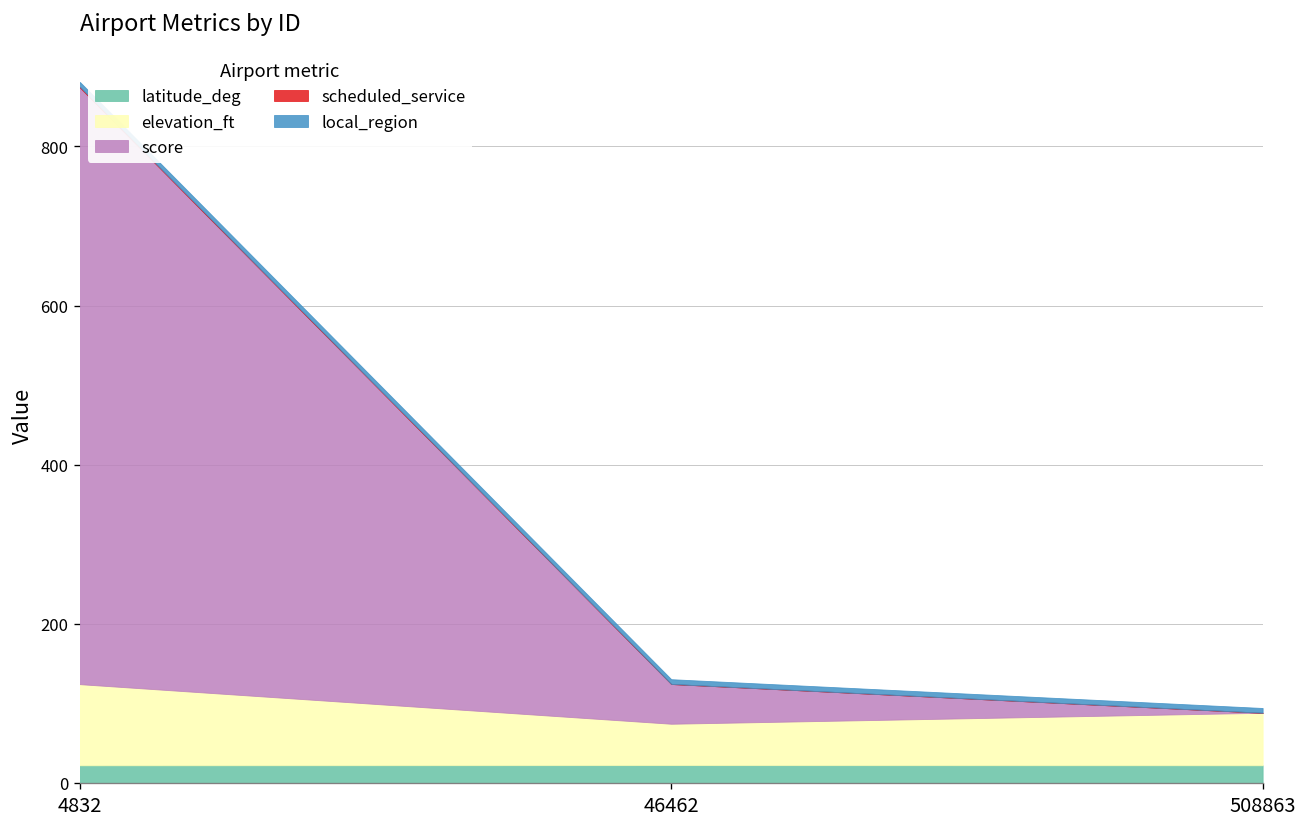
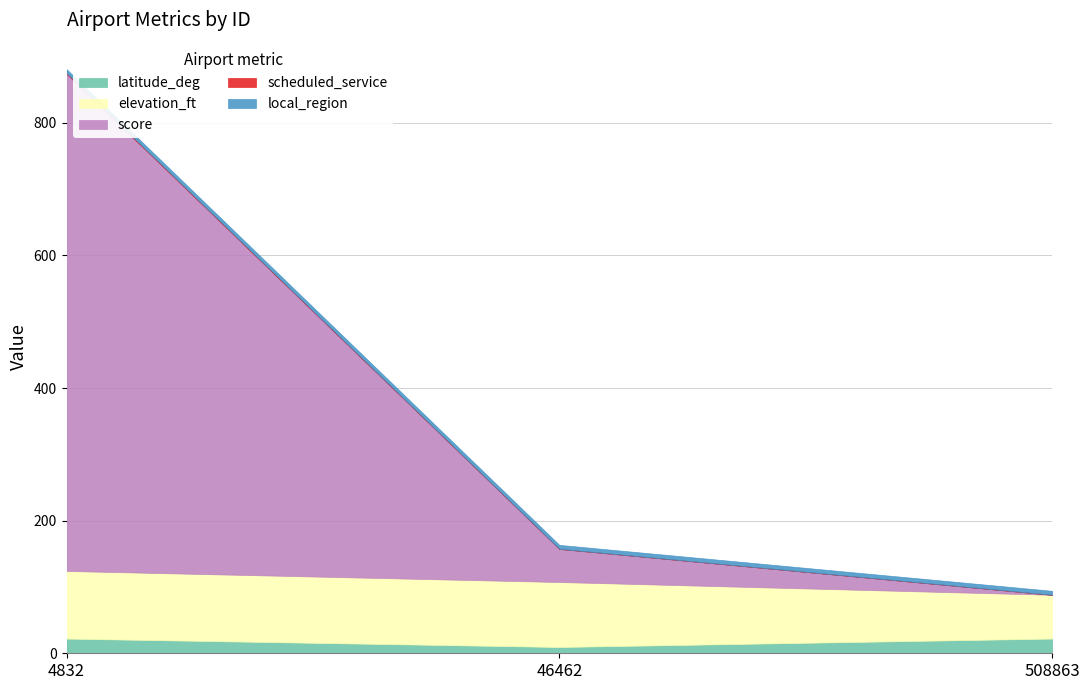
latitude_deg, 46462: 20 -> 10
elevation_ft, 46462: 50 -> 100
